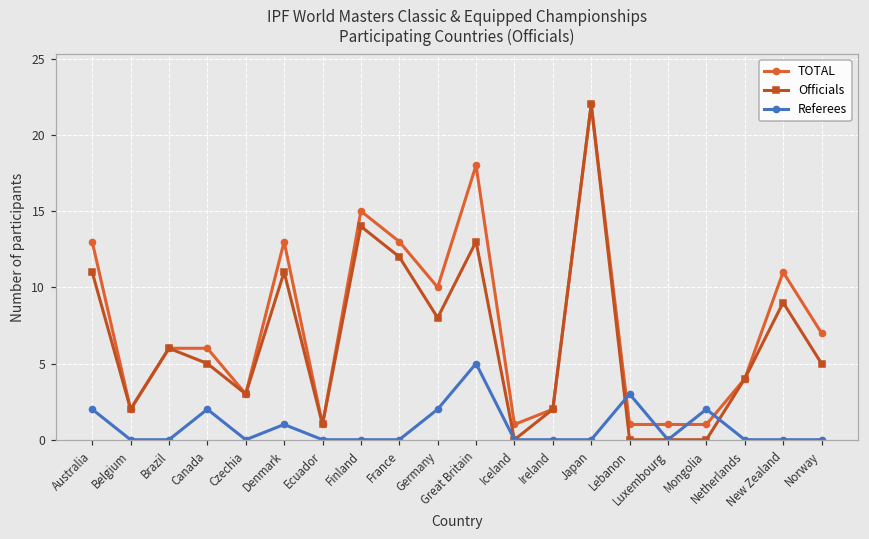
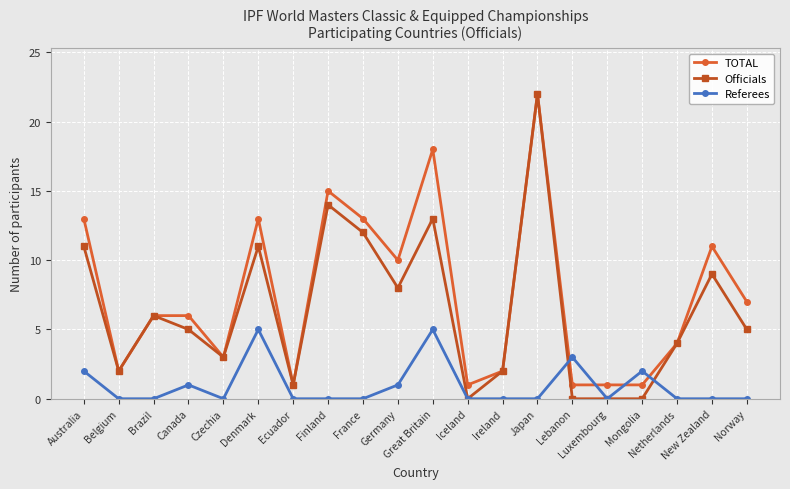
Referees, Canada: 2 -> 1
Referees, Denmark: 1 -> 5
Referees, Germany: 2 -> 1
